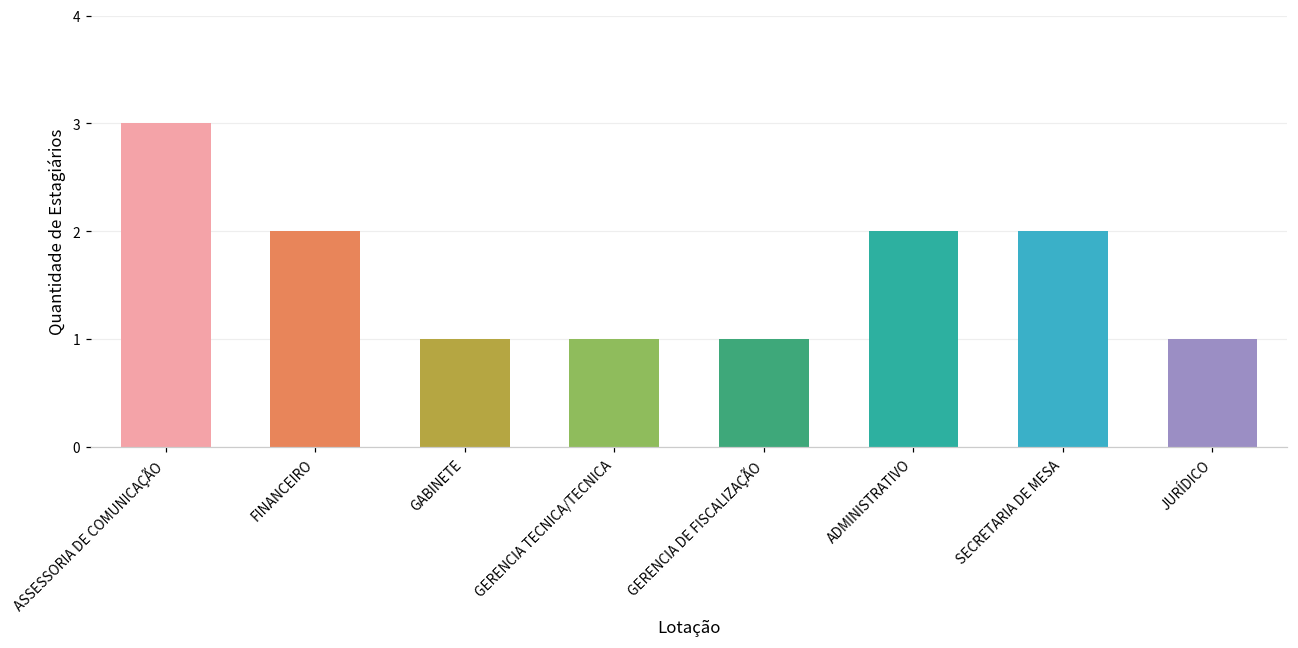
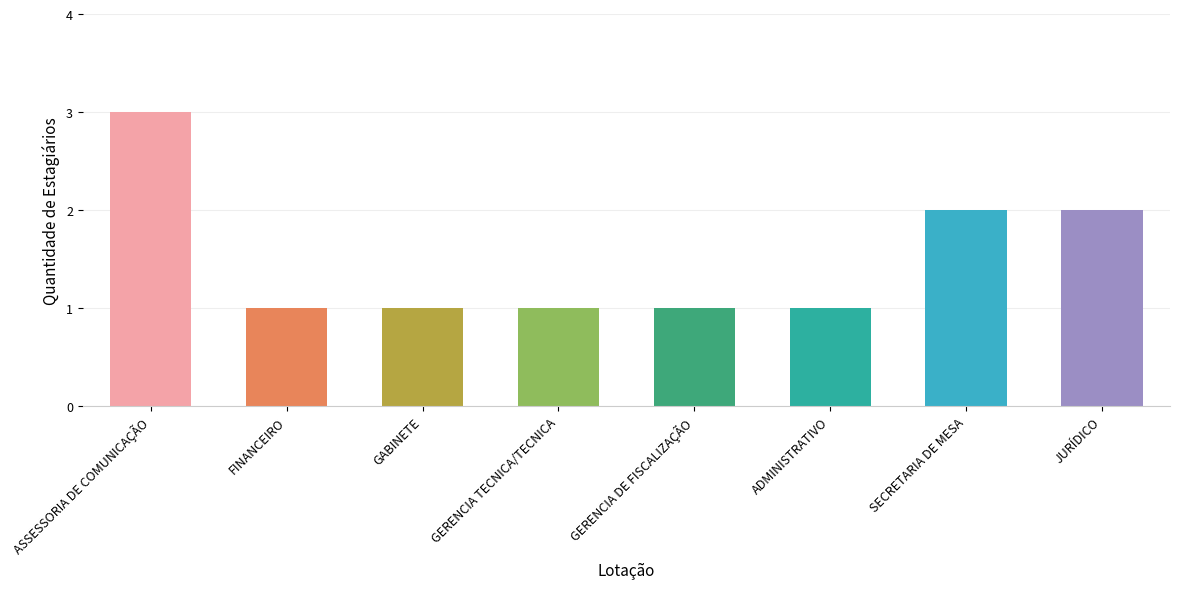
FINANCEIRO: 2 -> 1
ADMINISTRATIVO: 2 -> 1
JURÍDICO: 1 -> 2
